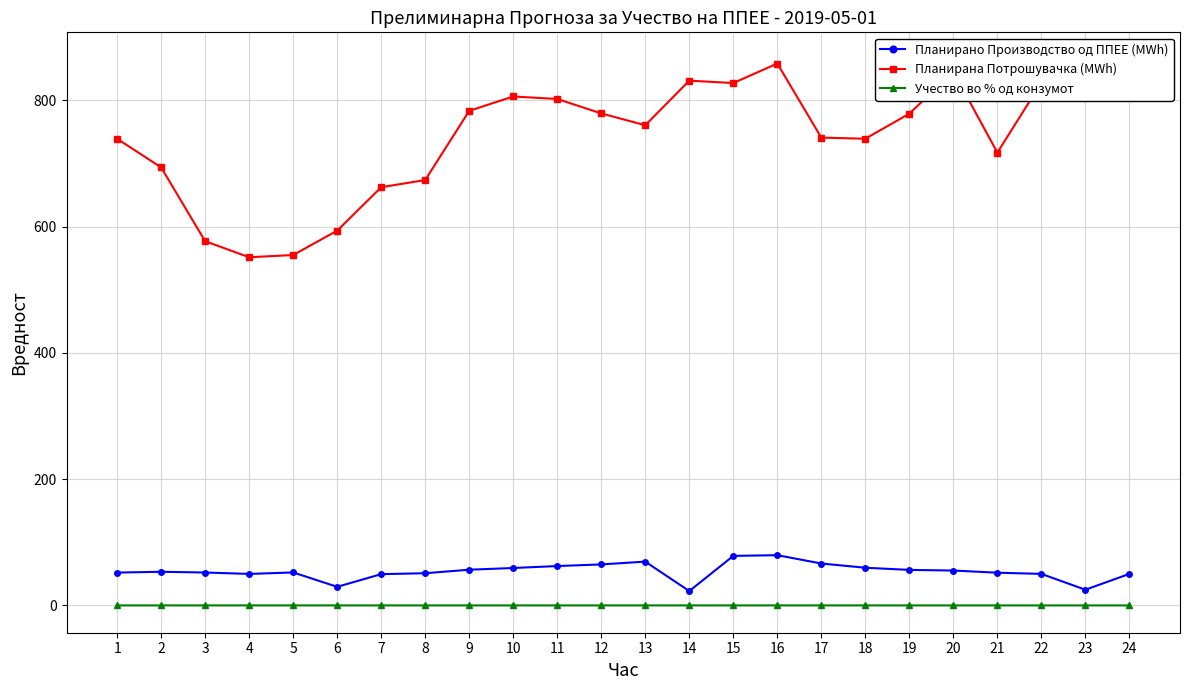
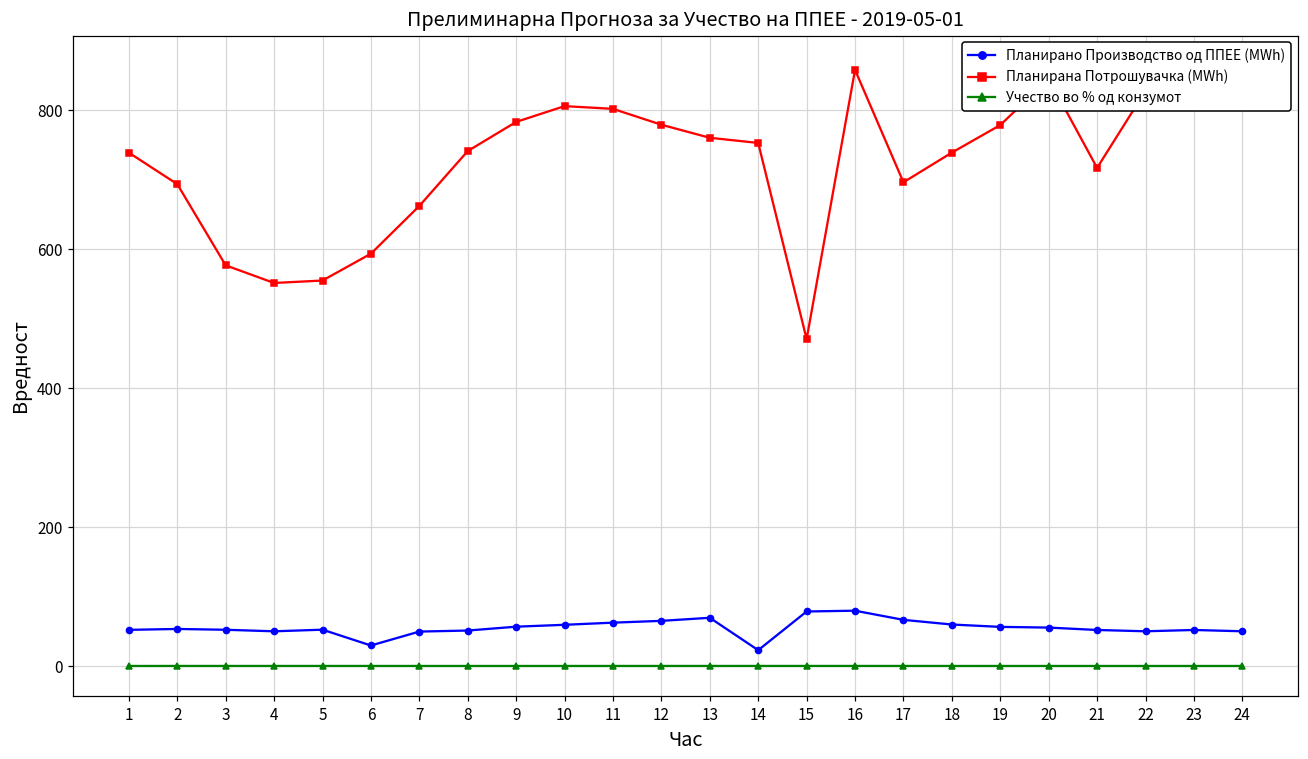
Планирана Потрошувачка (MWh), 8: 670 -> 740
Планирана Потрошувачка (MWh), 14: 830 -> 750
Планирана Потрошувачка (MWh), 15: 830 -> 470
Планирана Потрошувачка (MWh), 17: 740 -> 700
Планирано Производство од ППЕЕ (MWh), 23: 20 -> 50
